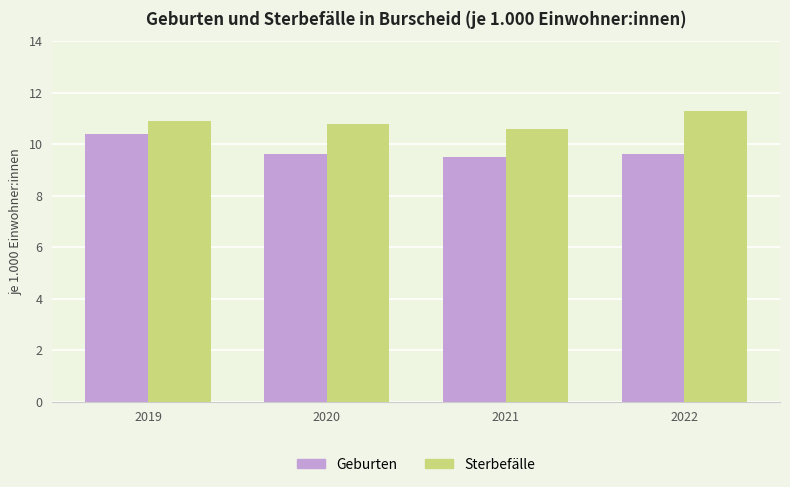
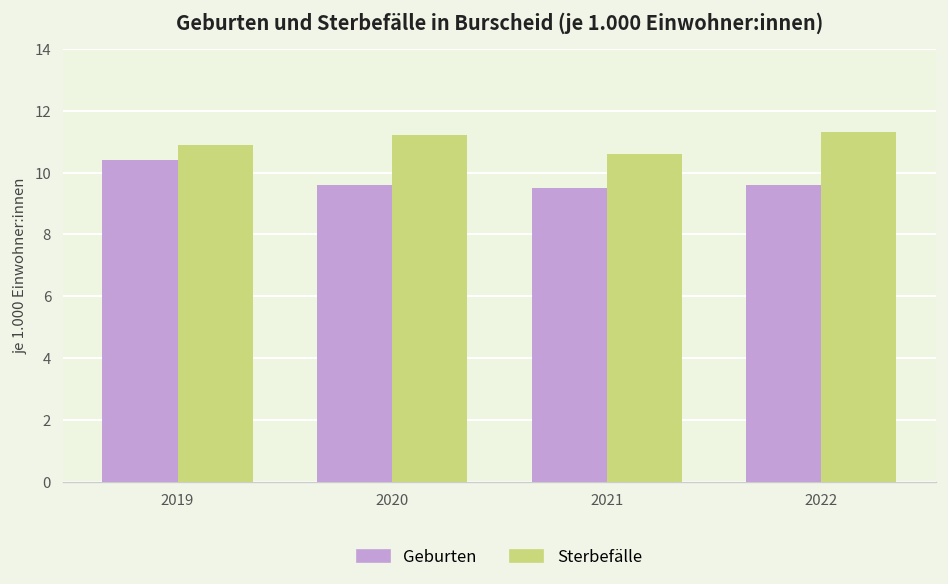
Sterbefälle, 2020: 10.8 -> 11.2
